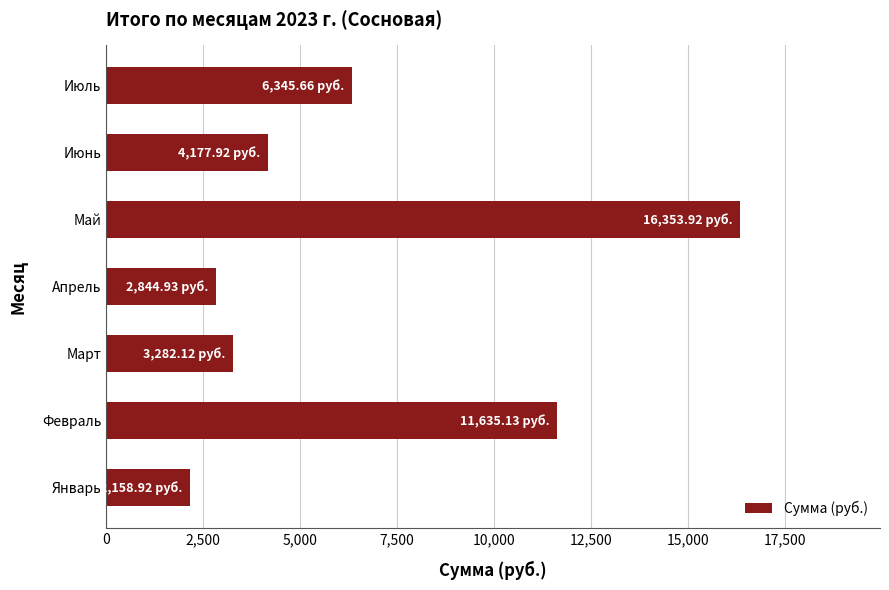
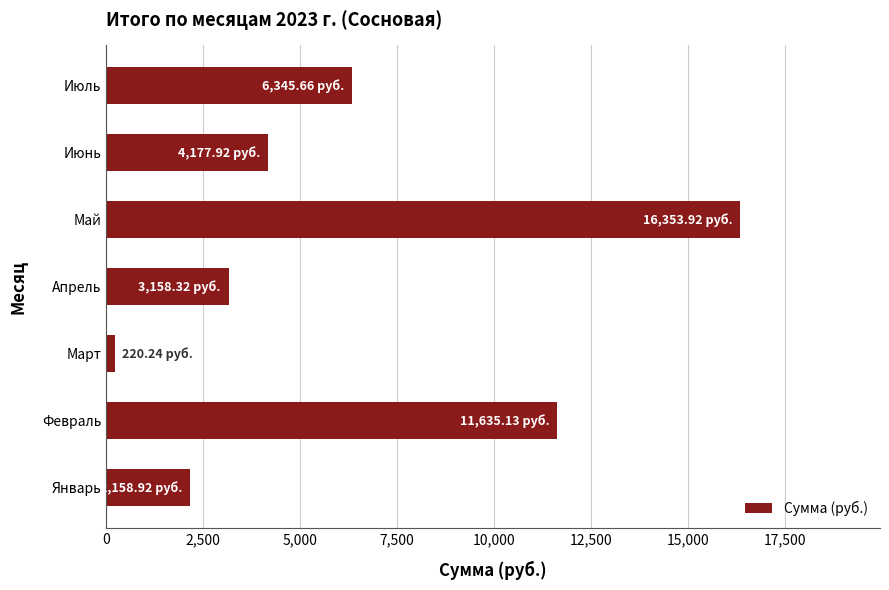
Апрель: 2,844.93 -> 3,158.32
Март: 3,282.12 -> 220.24
